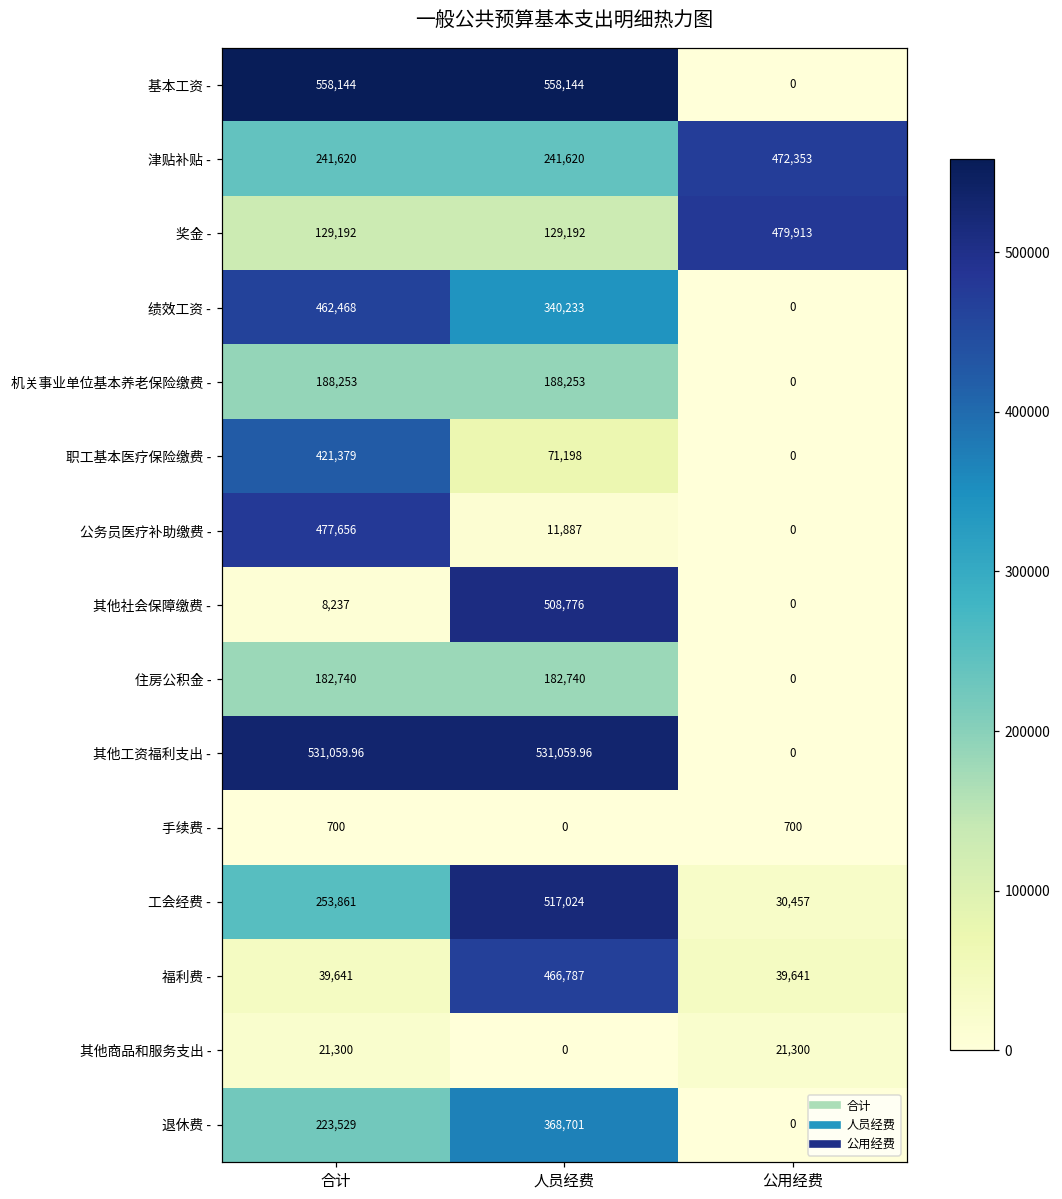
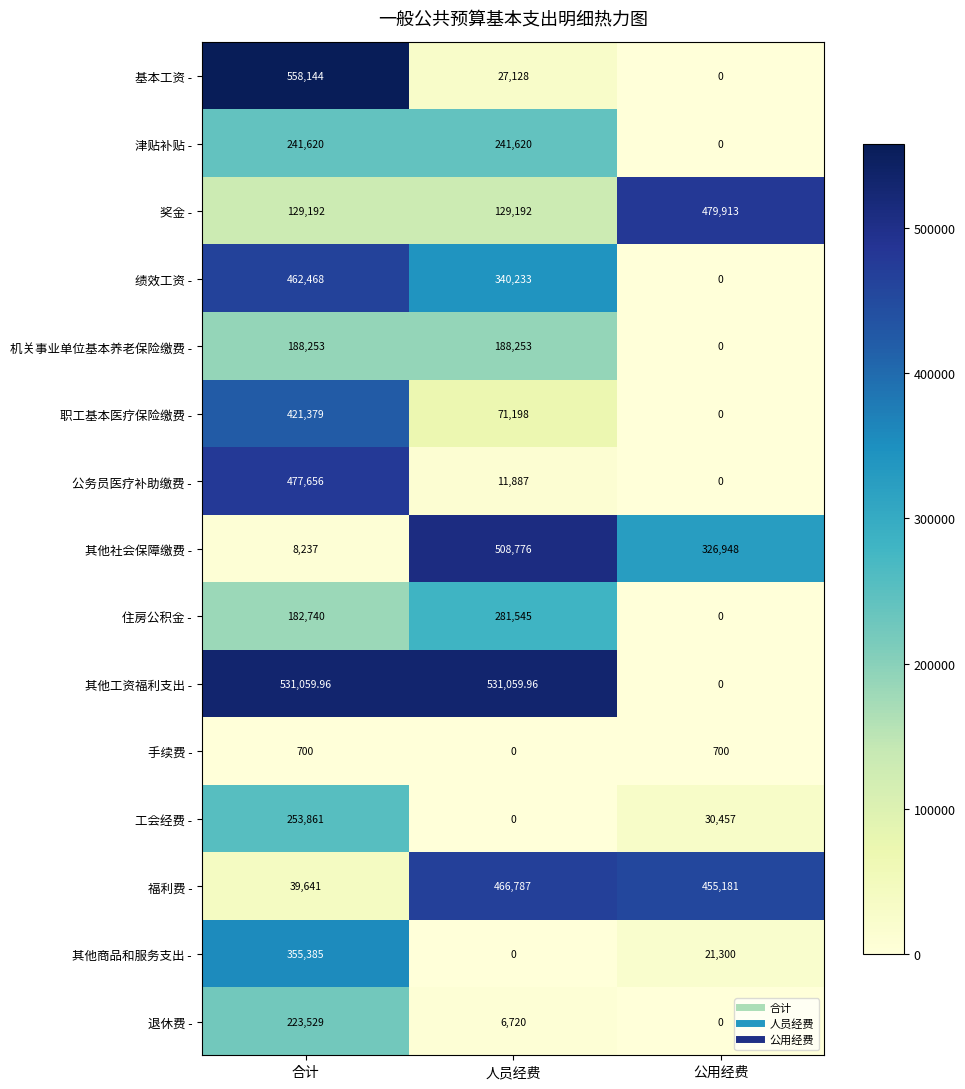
基本工资 -, 人员经费: 558,144 -> 27,128
津贴补贴 -, 公用经费: 472,353 -> 0
其他社会保障缴费 -, 公用经费: 0 -> 326,948
住房公积金 -, 人员经费: 182,740 -> 281,545
工会经费 -, 人员经费: 517,024 -> 0
福利费 -, 公用经费: 39,641 -> 455,181
其他商品和服务支出 -, 合计: 21,300 -> 355,385
退休费 -, 人员经费: 368,701 -> 6,720
